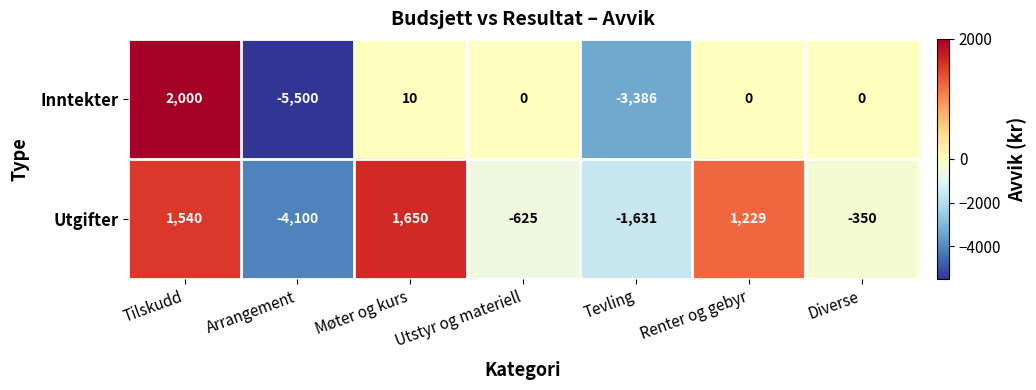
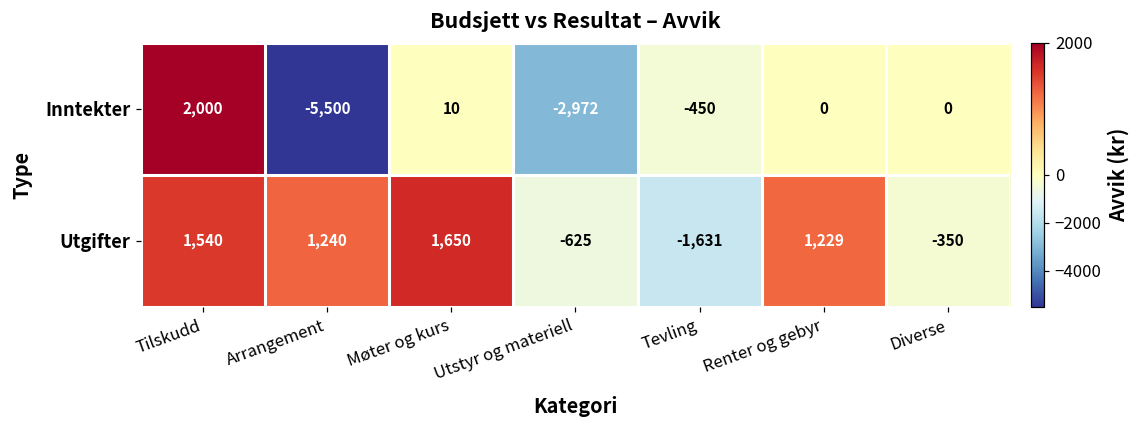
Inntekter, Utstyr og materiell: 0 -> -2,972
Inntekter, Tevling: -3,386 -> -450
Utgifter, Arrangement: -4,100 -> 1,240
